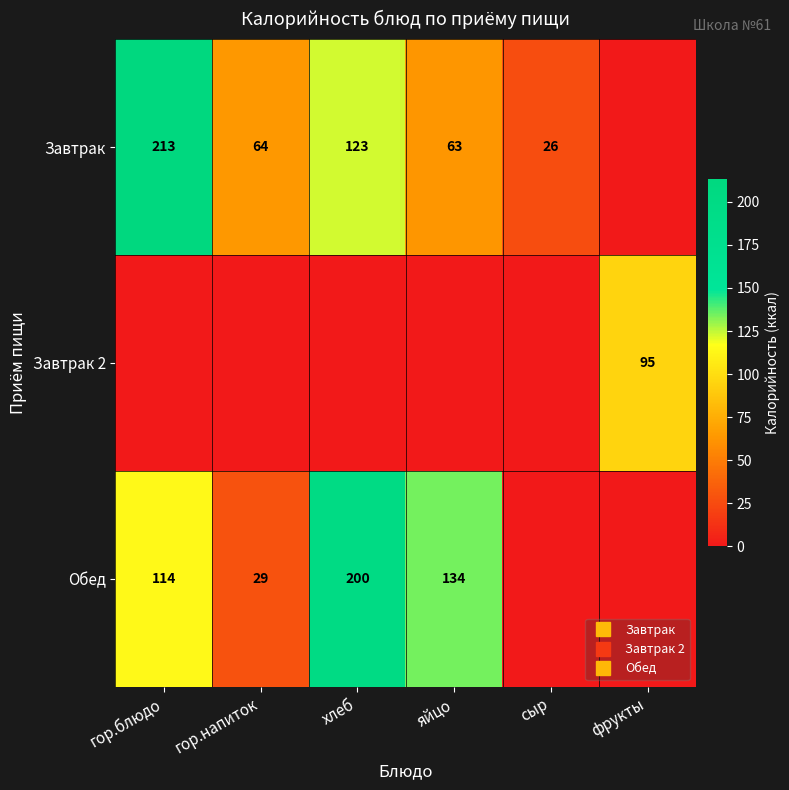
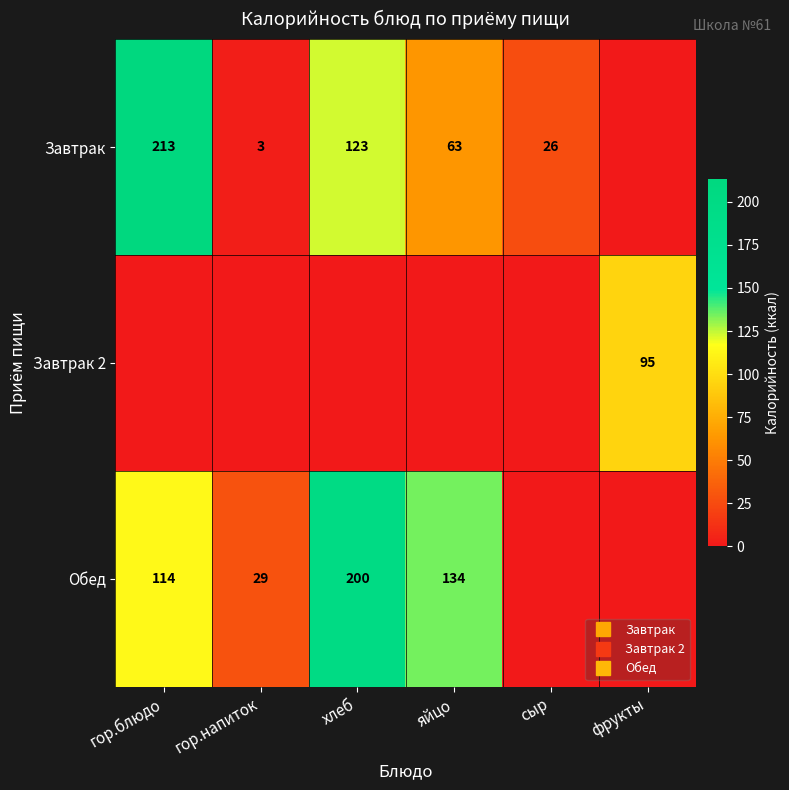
Завтрак, гор.напиток: 64 -> 3
